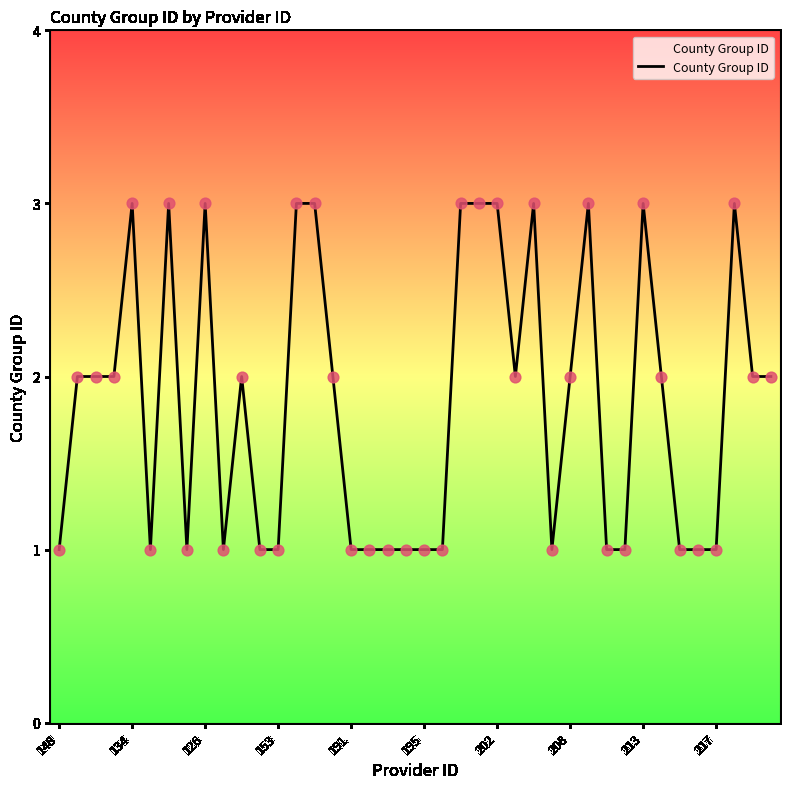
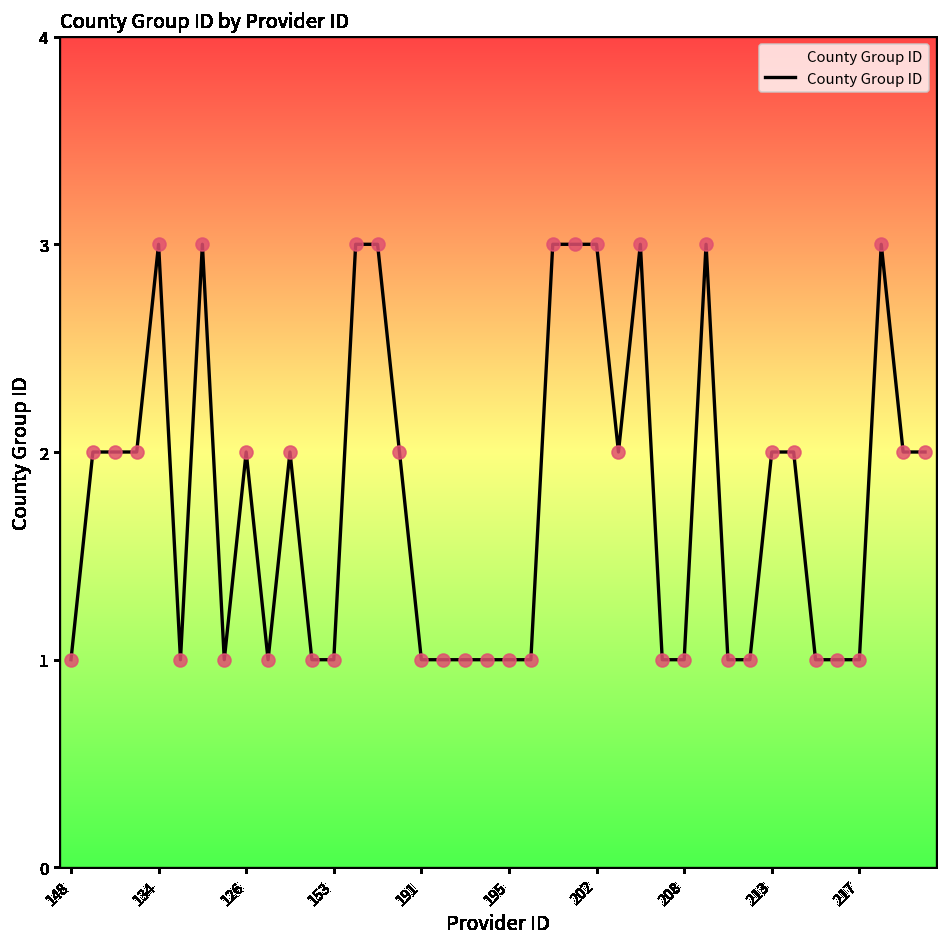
126: 3 -> 2
208: 2 -> 1
213: 3 -> 2
